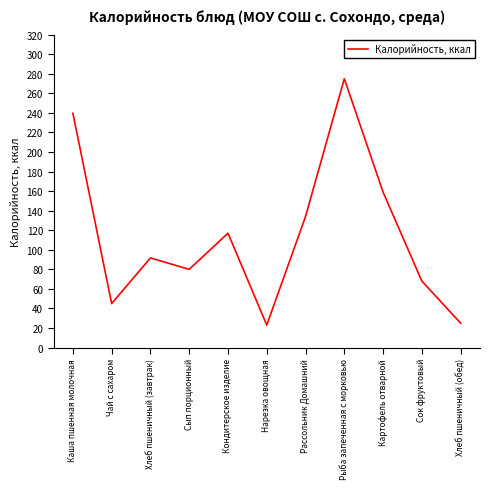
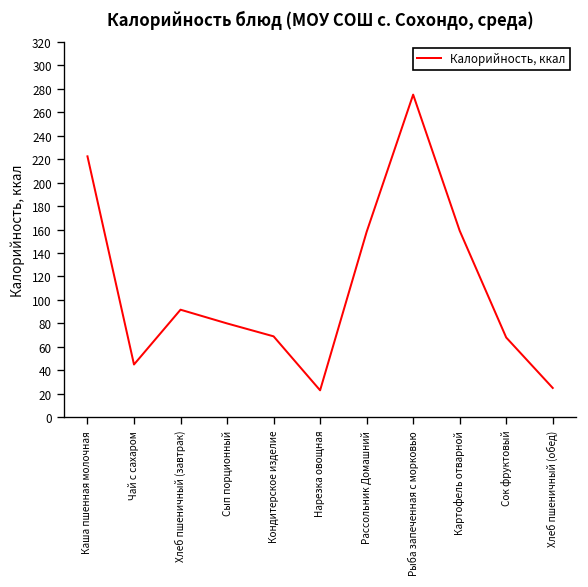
Каша пшенная молочная: 240 -> 220
Кондитерское изделие: 120 -> 70
Рассольник Домашний: 130 -> 160
